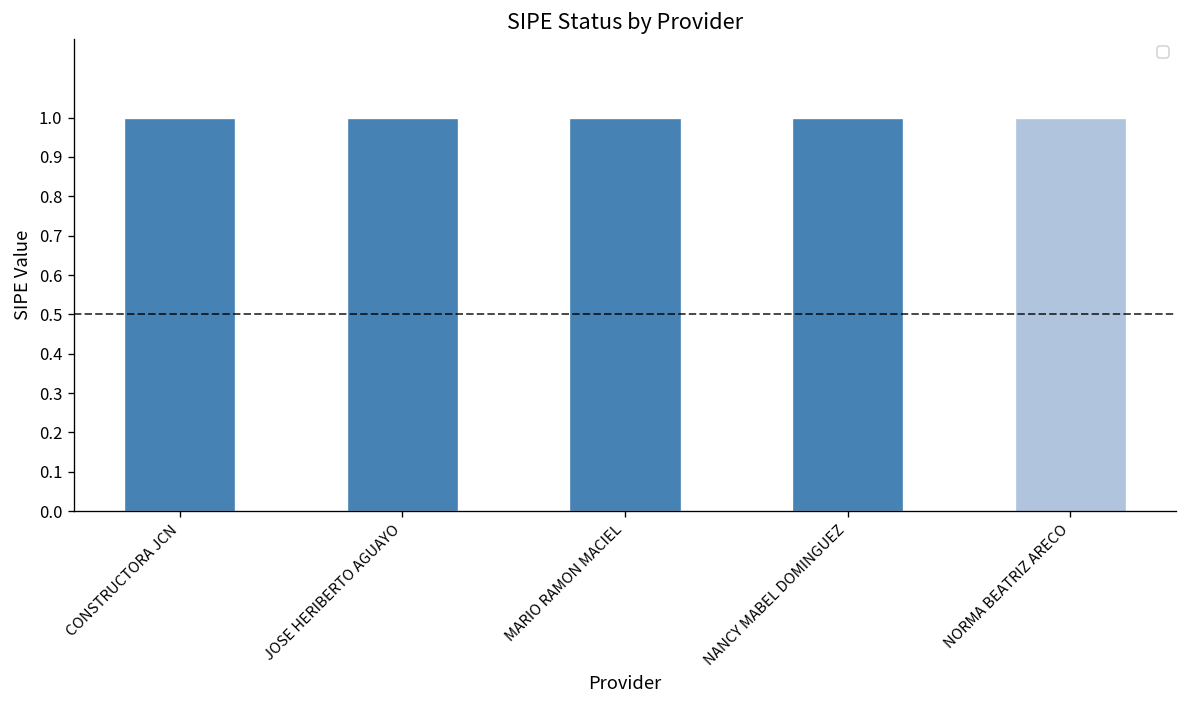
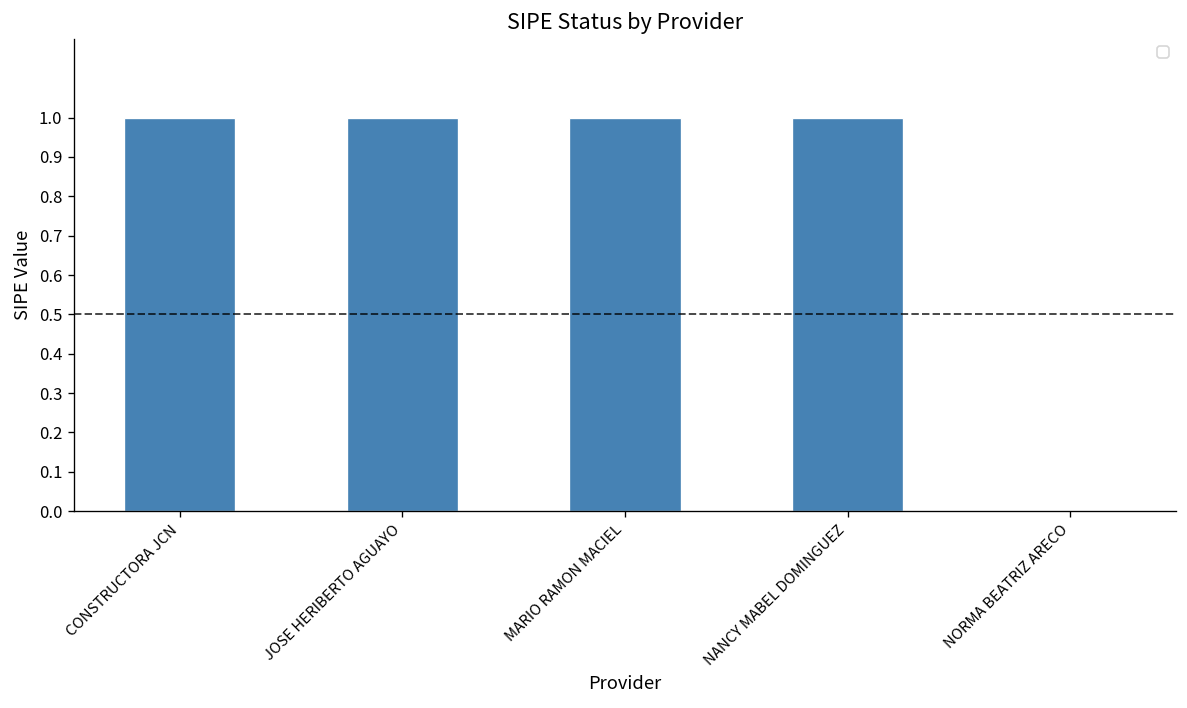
NORMA BEATRIZ ARECO: 1 -> 0
